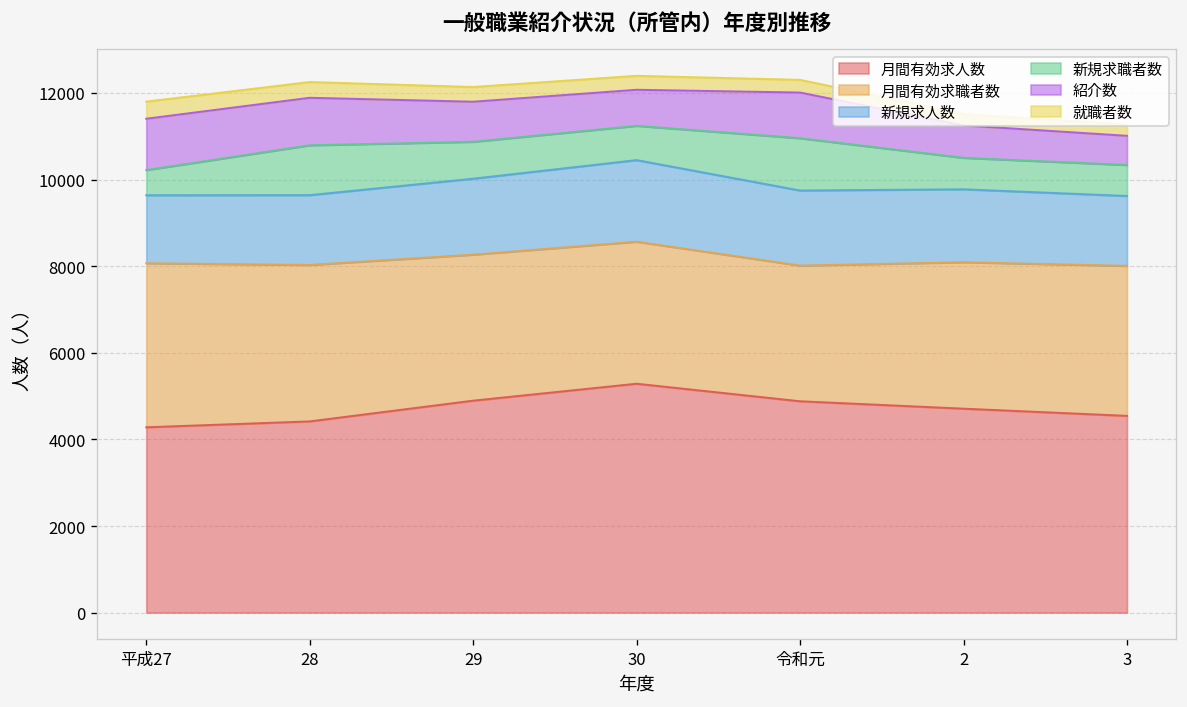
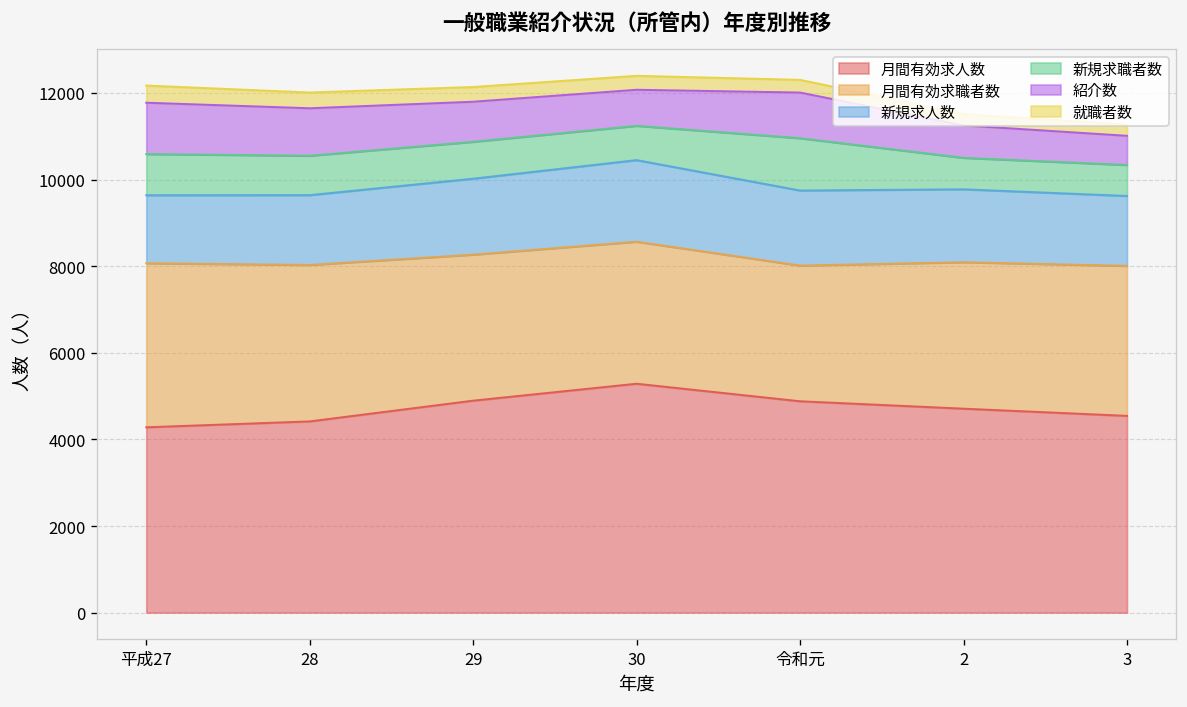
新規求職者数, 平成27: 600 -> 1000
新規求職者数, 28: 1200 -> 900
